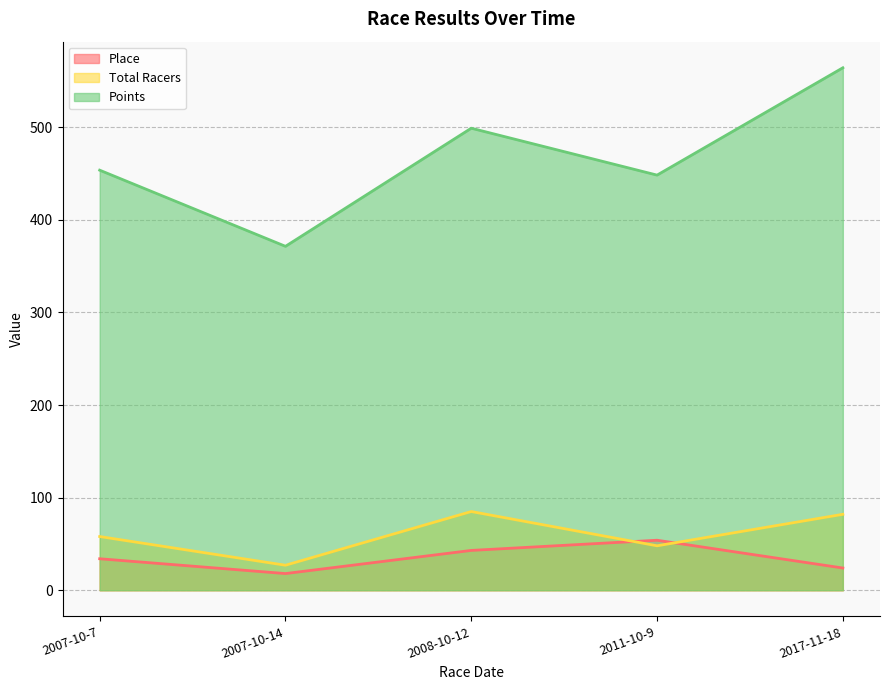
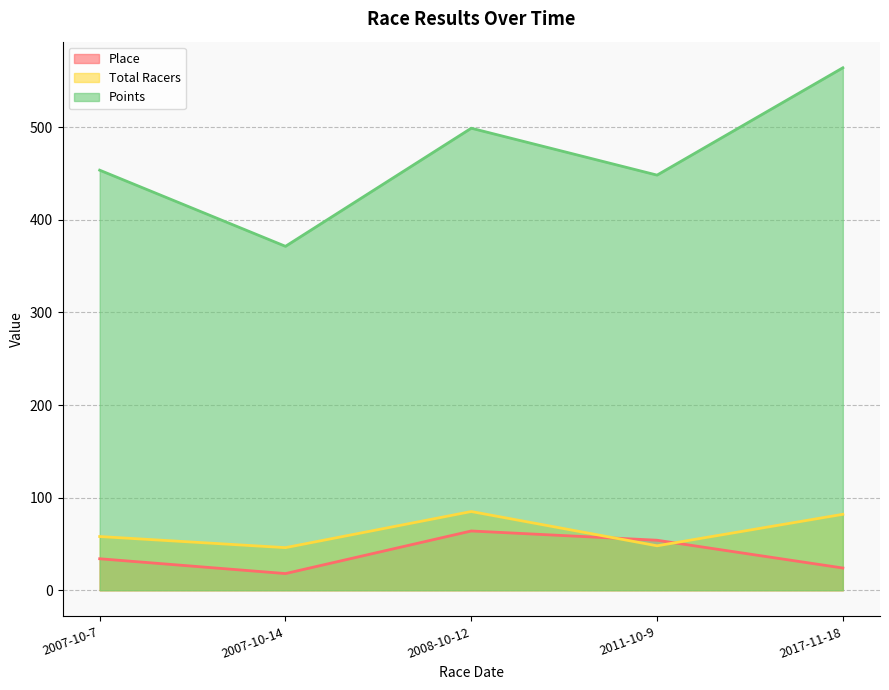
Total Racers, 2007-10-14: 30 -> 50
Place, 2008-10-12: 40 -> 60
